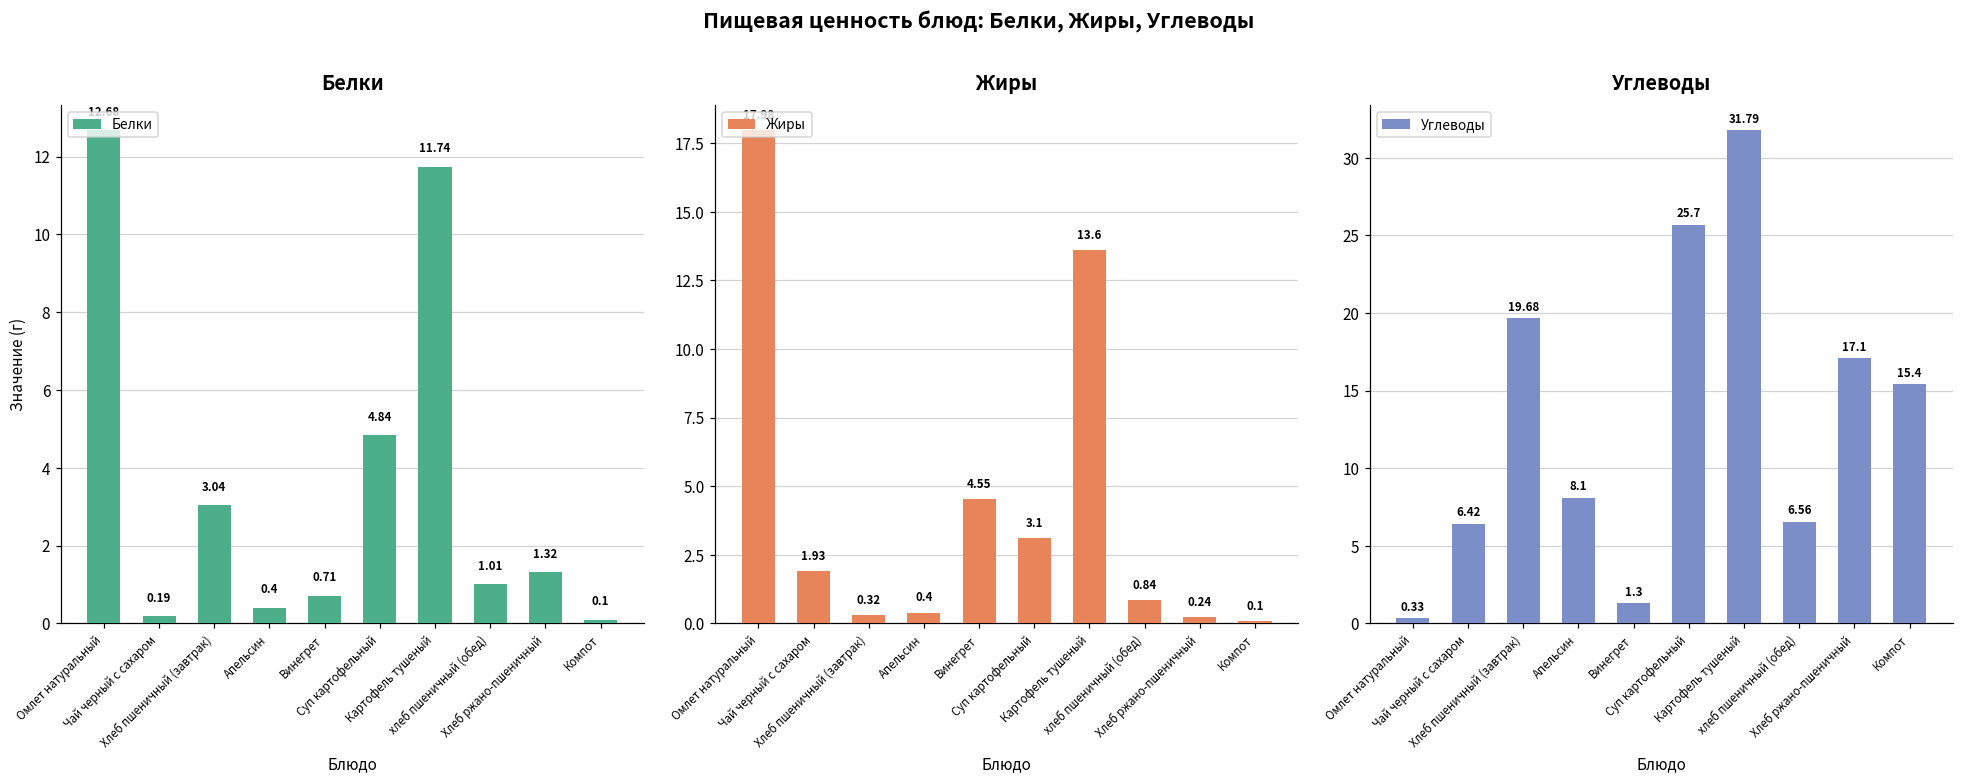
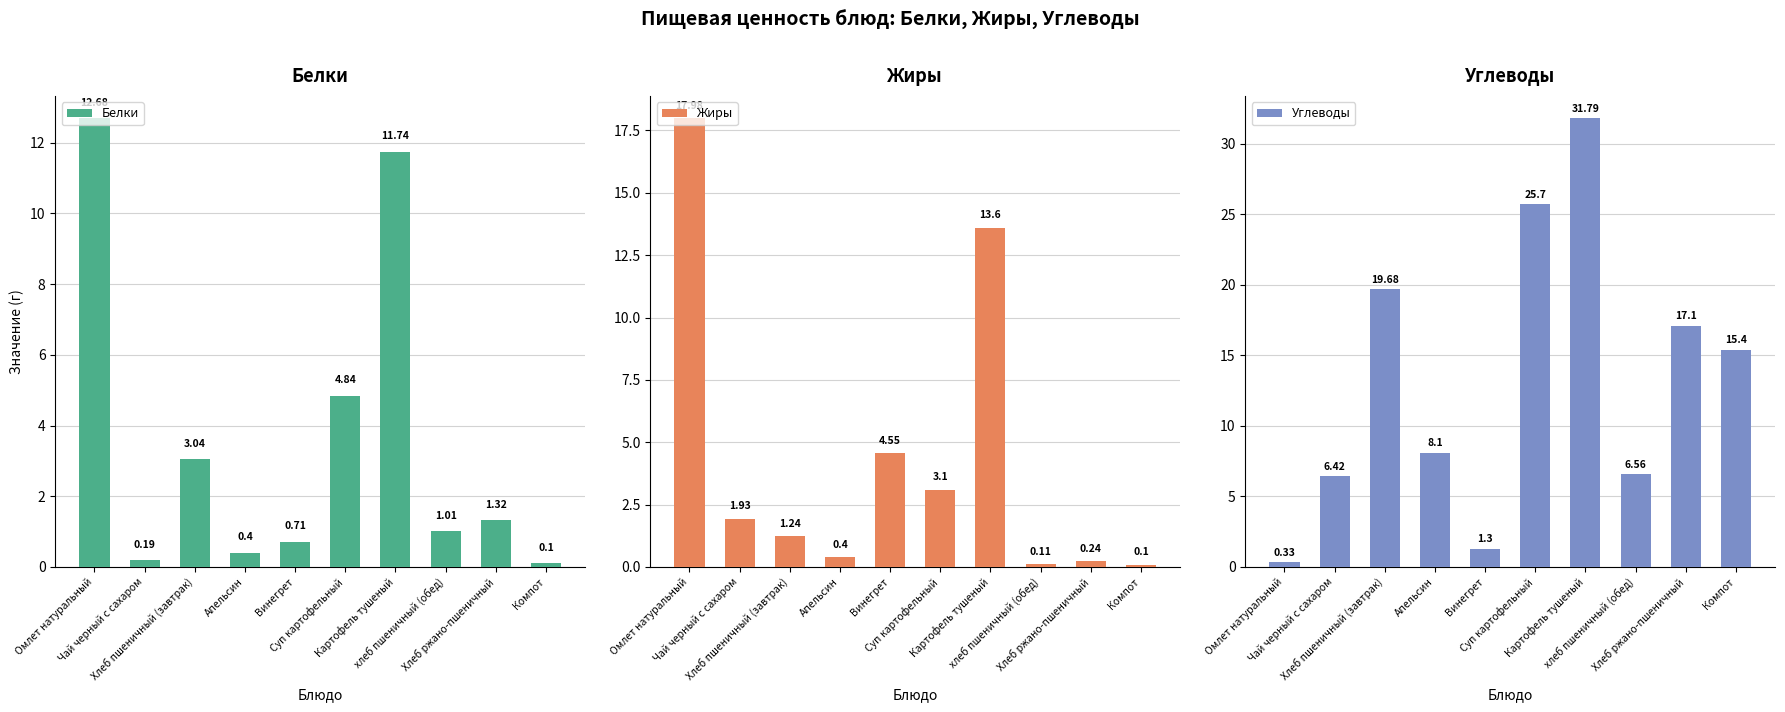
Жиры, Хлеб пшеничный (завтрак): 0.32 -> 1.24
Жиры, хлеб пшеничный (обед): 0.84 -> 0.11
